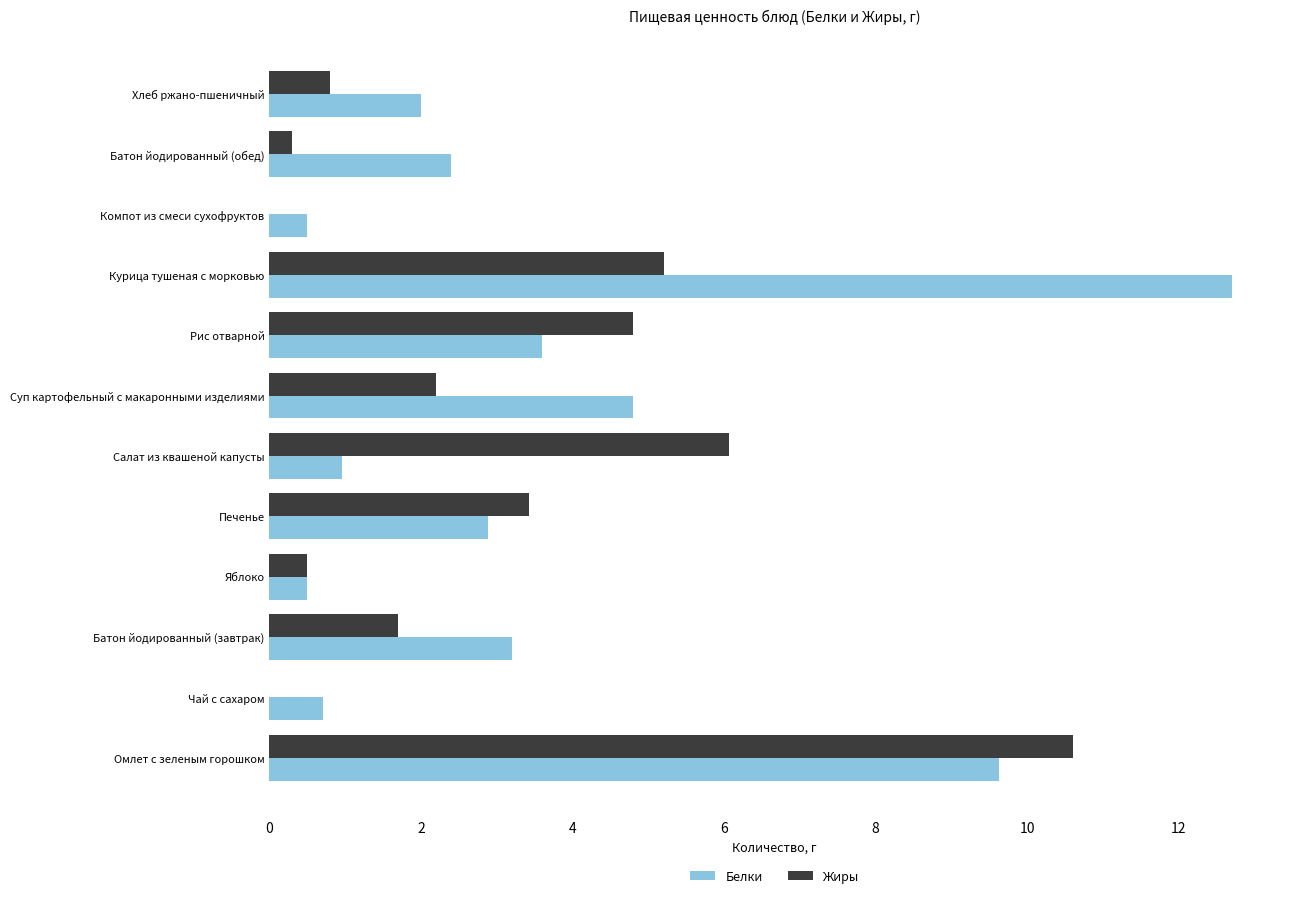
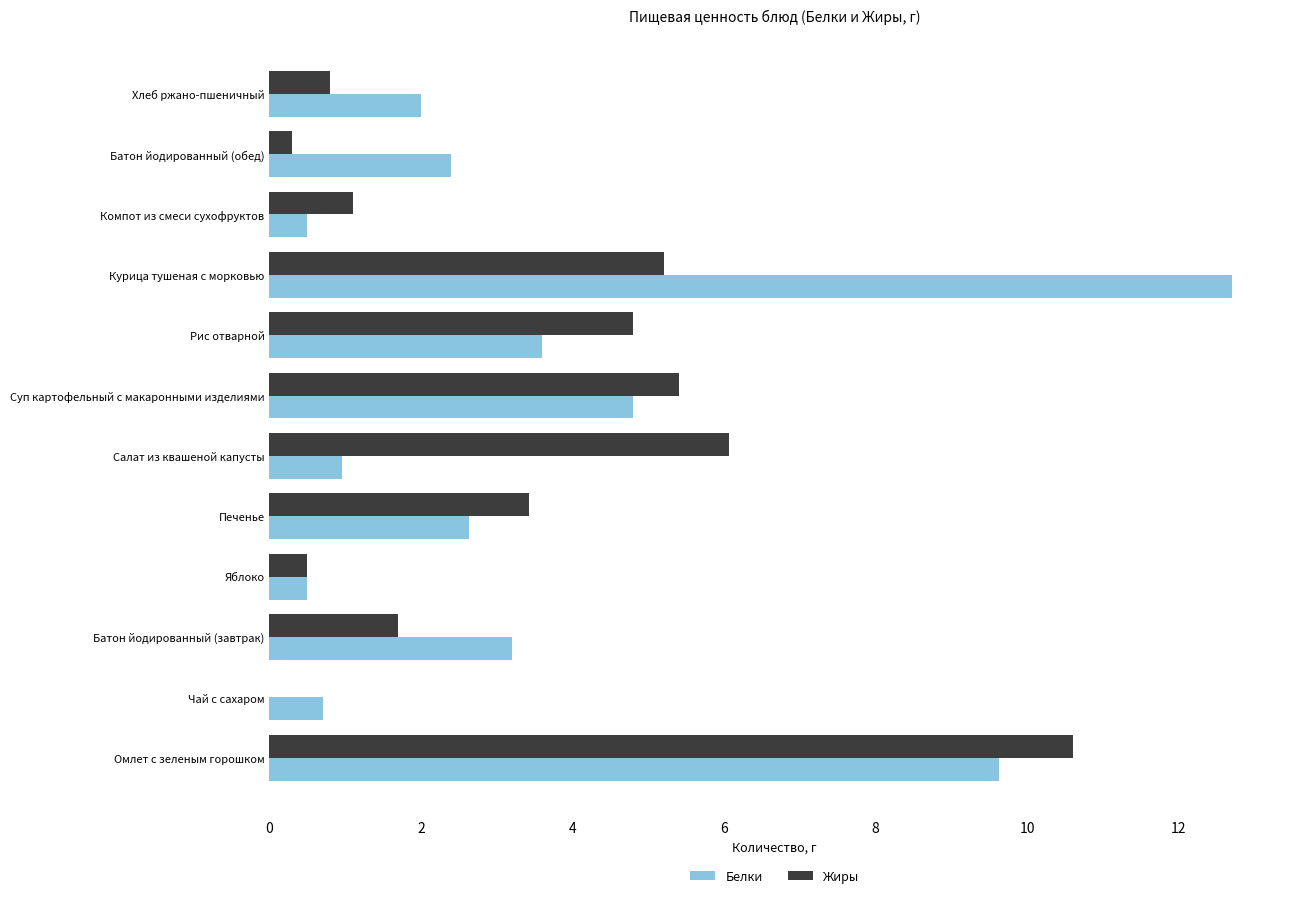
Жиры, Компот из смеси сухофруктов: 0.0 -> 1.1
Жиры, Суп картофельный с макаронными изделиями: 2.2 -> 5.4
Белки, Печенье: 2.9 -> 2.6
